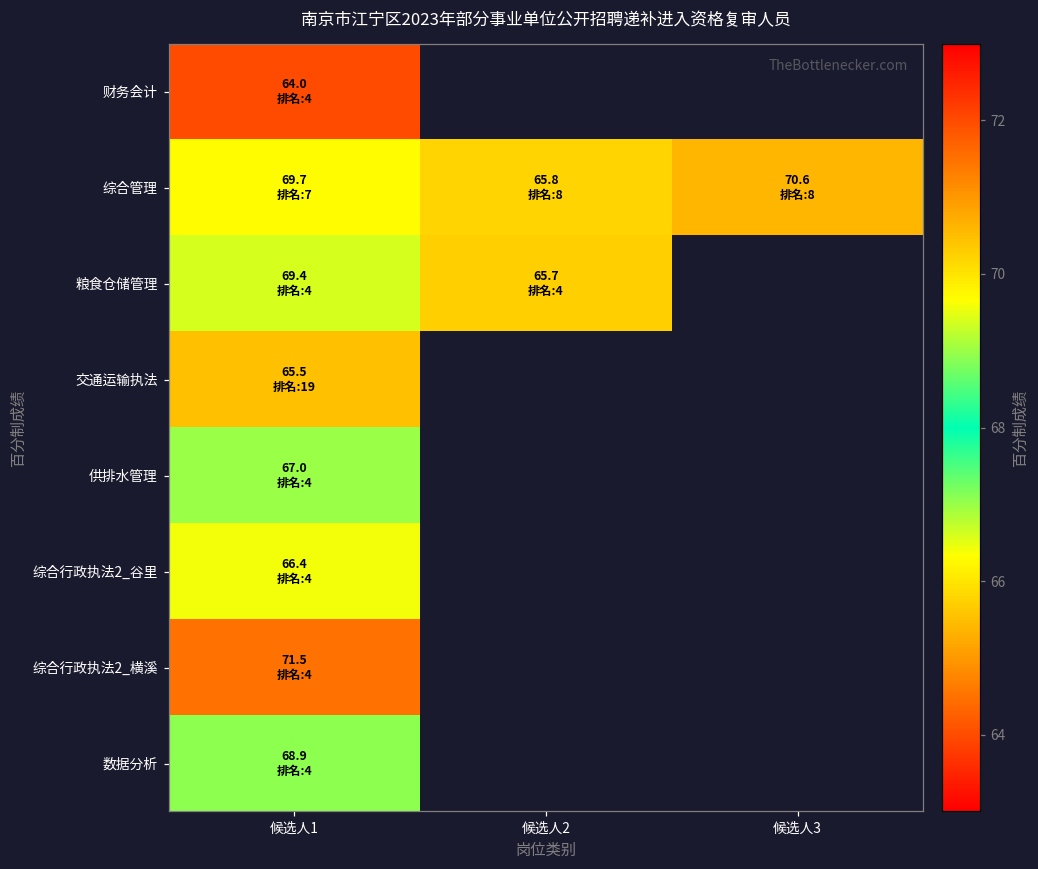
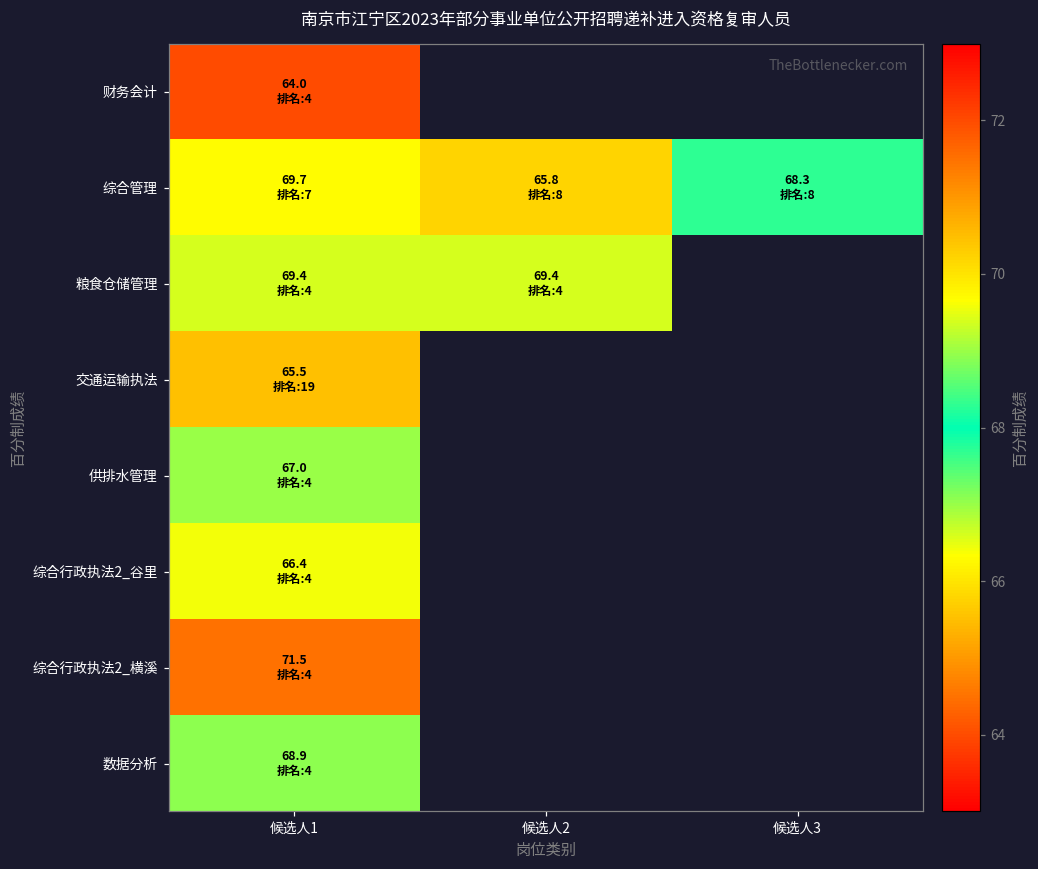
综合管理, 候选人3: 70.6 -> 68.3
粮食仓储管理, 候选人2: 65.7 -> 69.4
